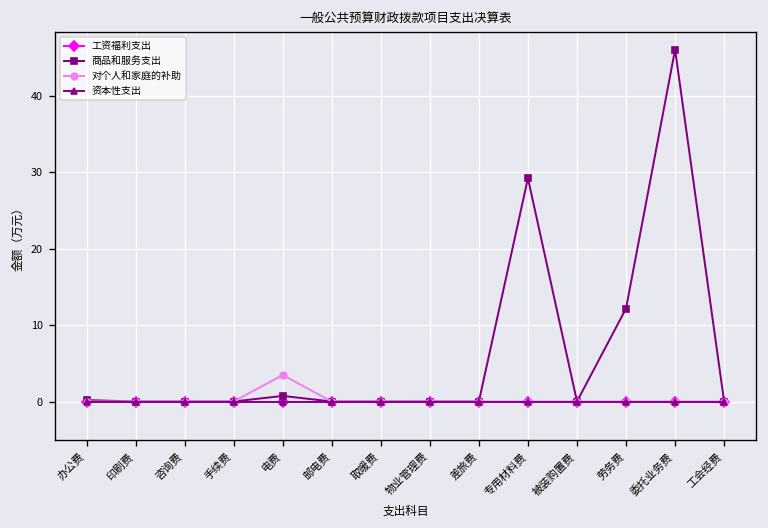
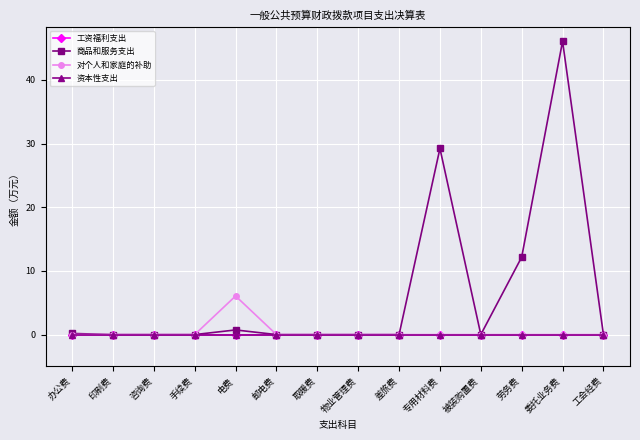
对个人和家庭的补助, 电费: 3 -> 6
